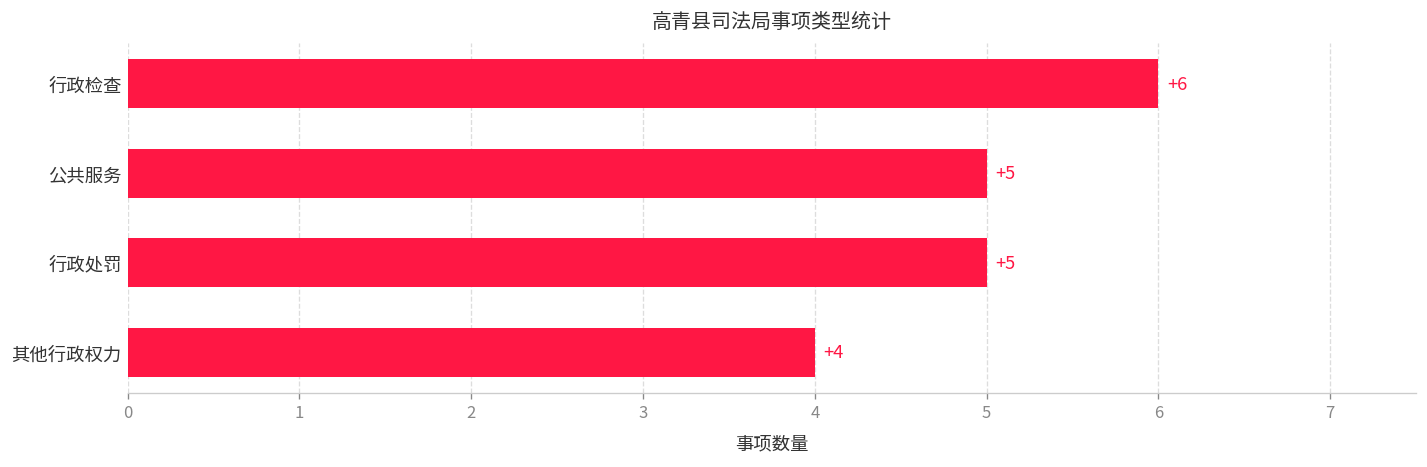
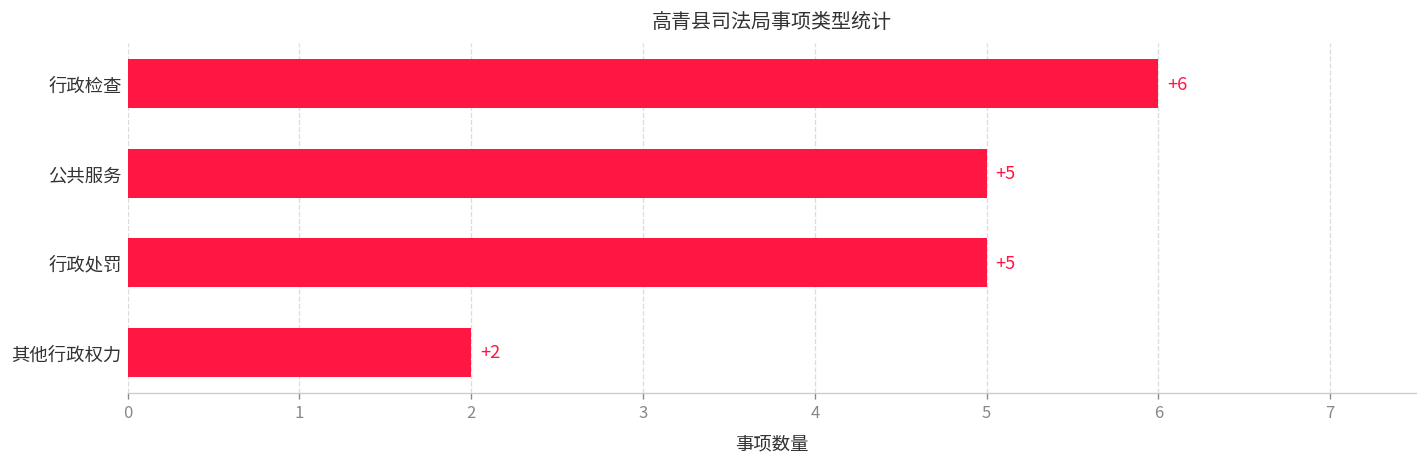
其他行政权力: +4 -> +2
